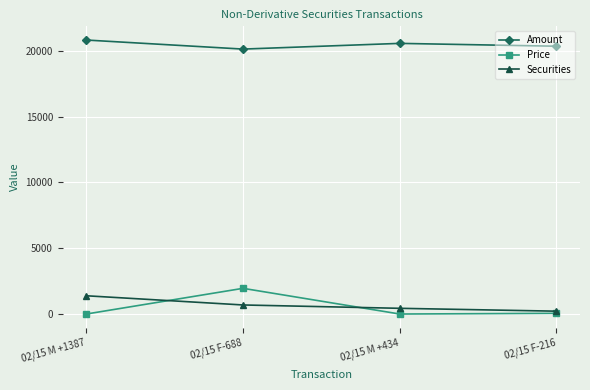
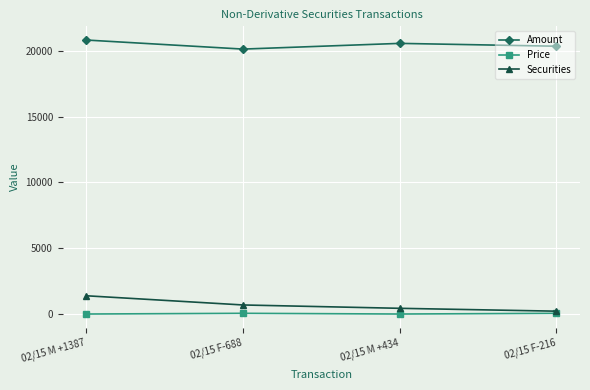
Price, 02/15 F-688: 2000 -> 100
